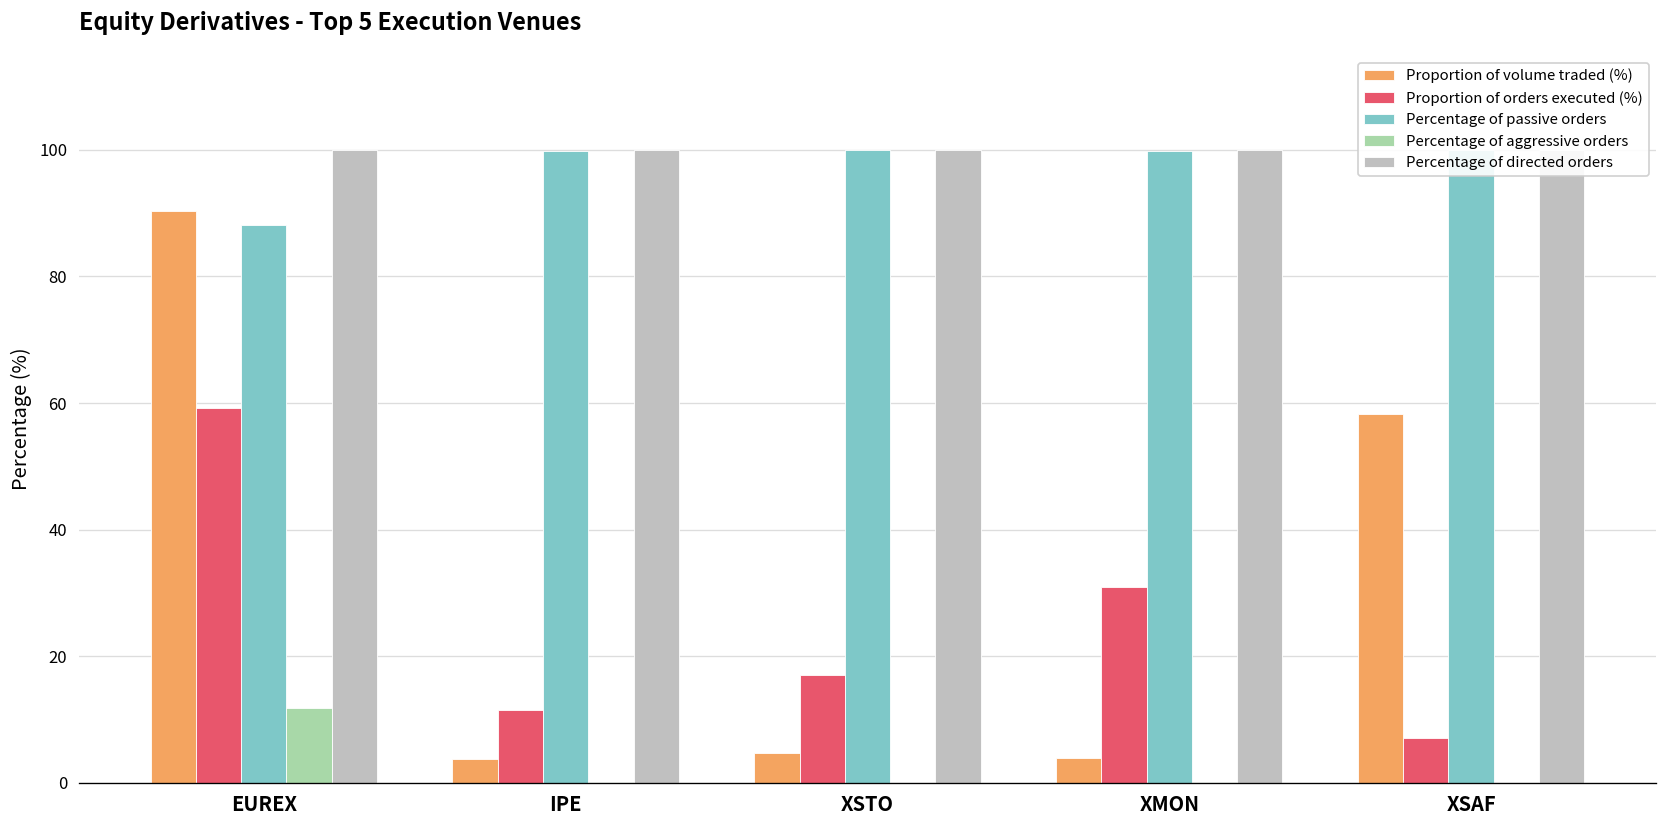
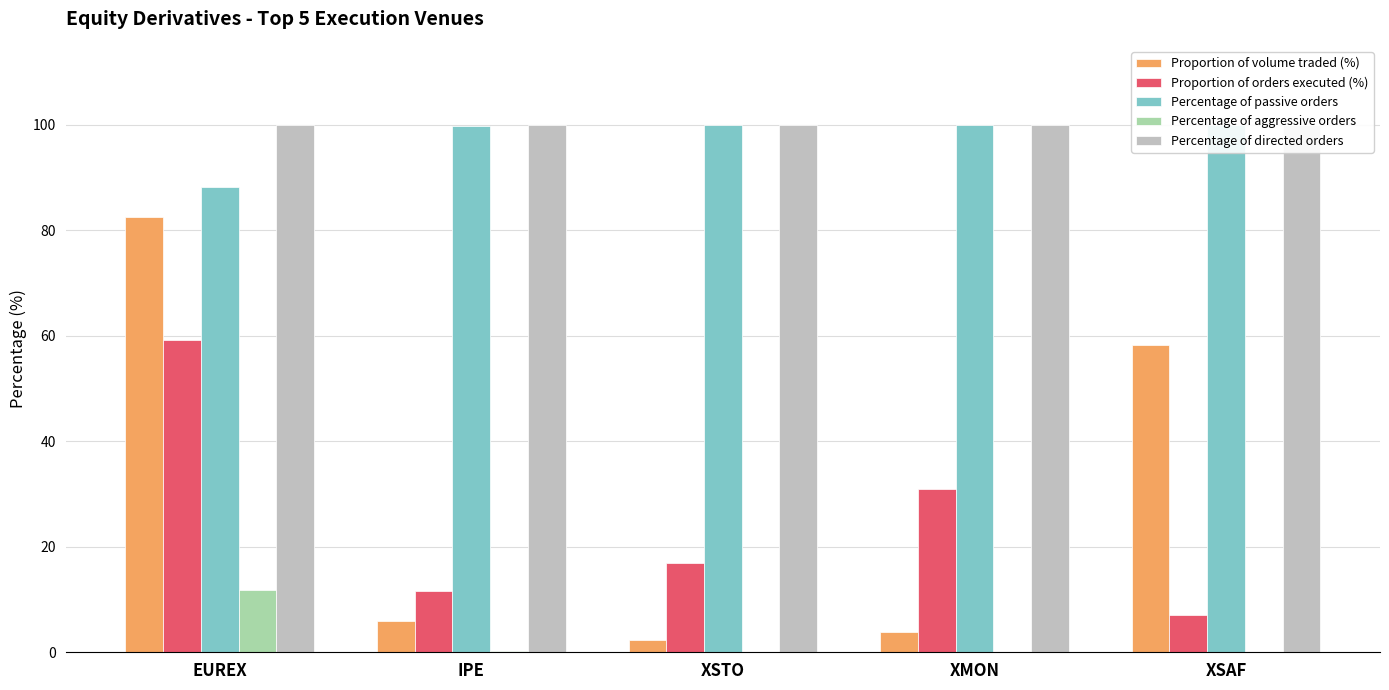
Proportion of volume traded (%), EUREX: 90 -> 83
Proportion of volume traded (%), IPE: 4 -> 6
Proportion of volume traded (%), XSTO: 5 -> 2
